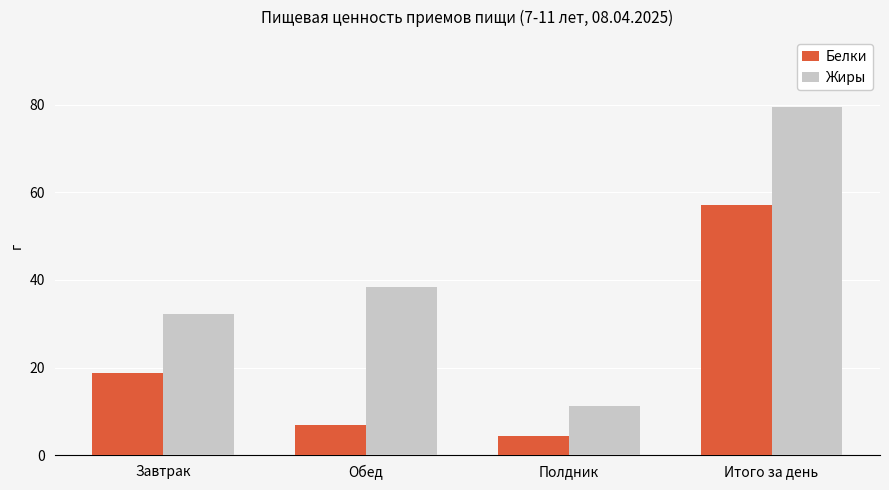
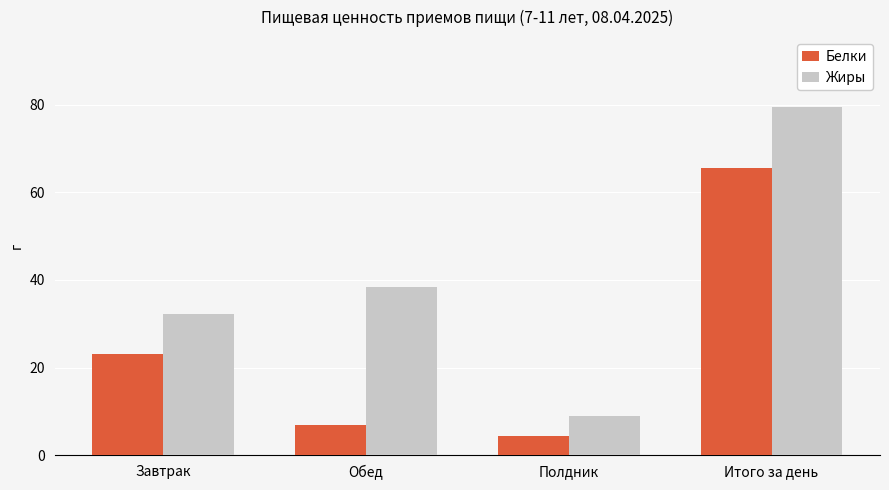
Белки, Завтрак: 19 -> 23
Жиры, Полдник: 11 -> 9
Белки, Итого за день: 57 -> 66
